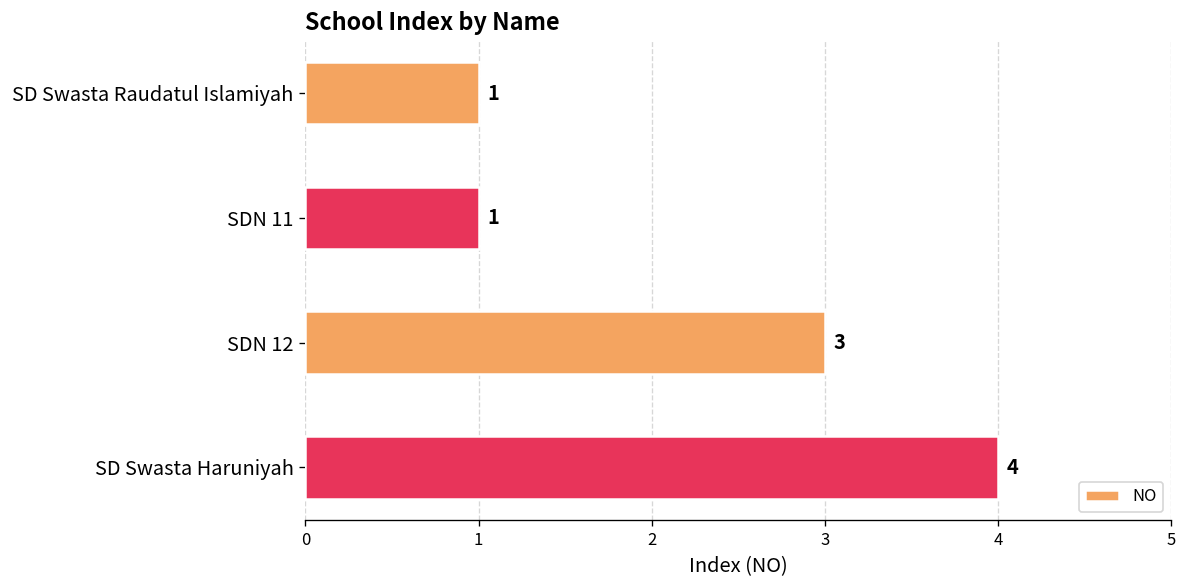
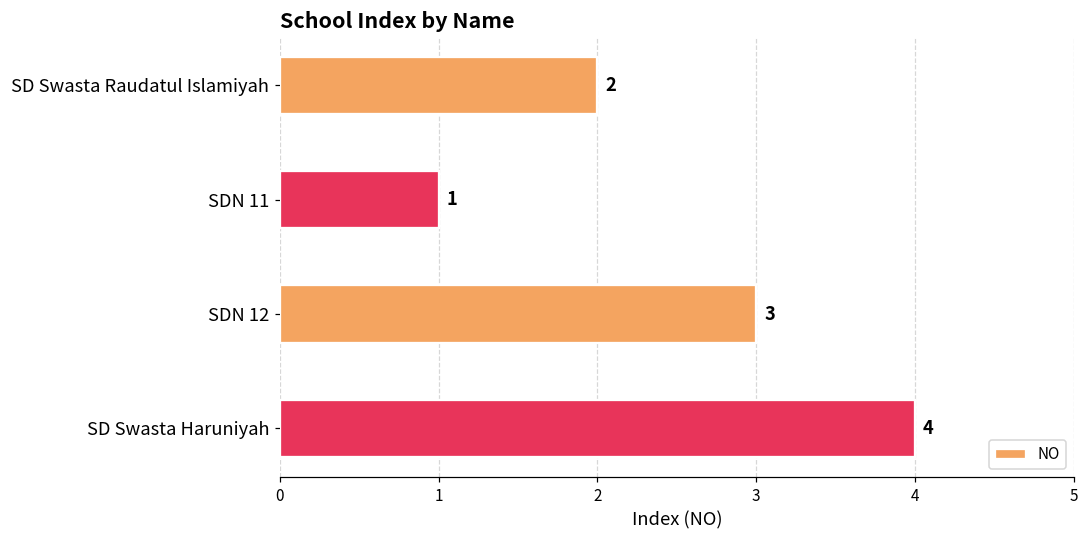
SD Swasta Raudatul Islamiyah: 1 -> 2
